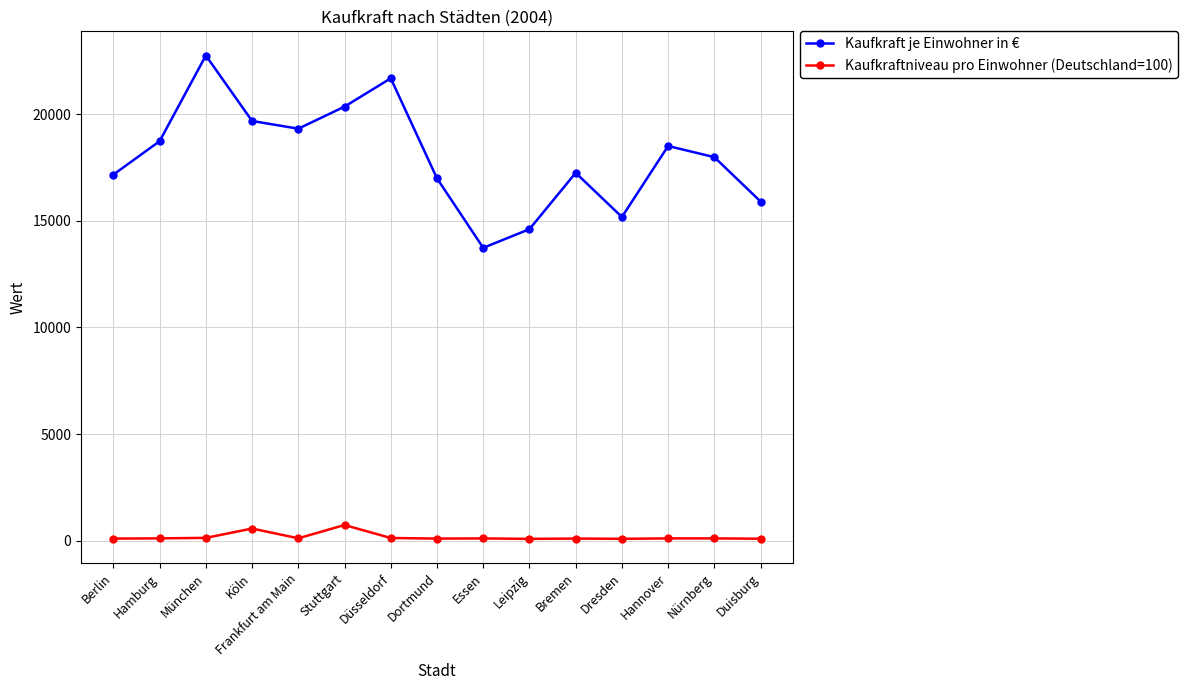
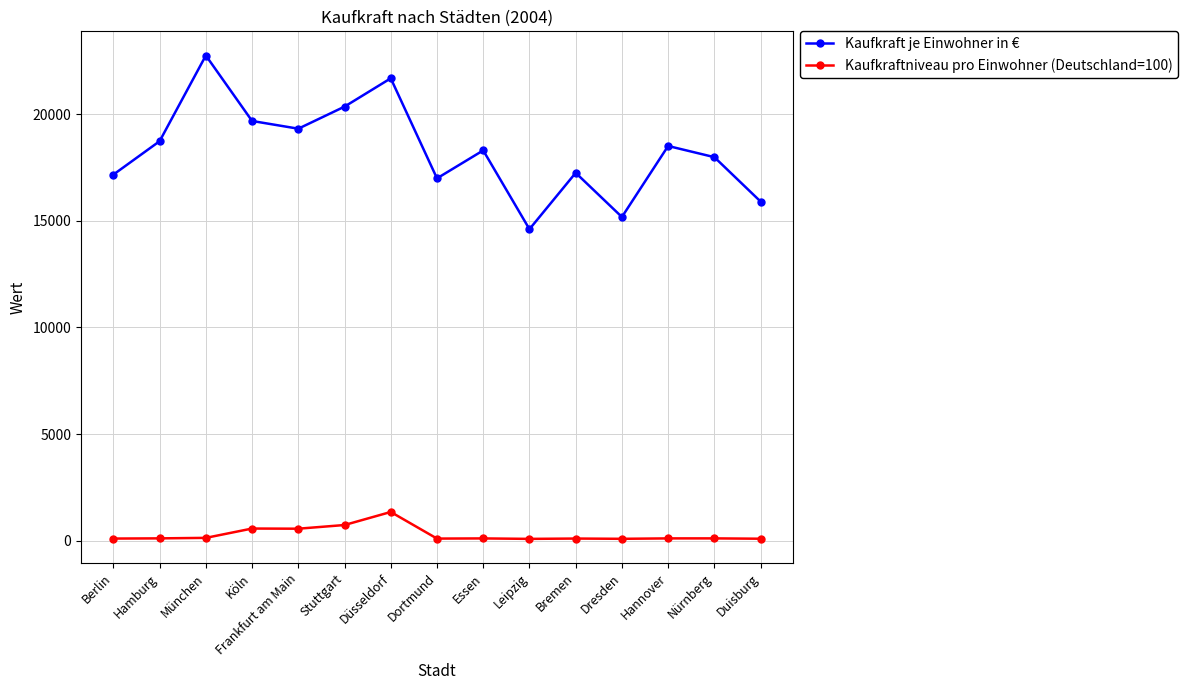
Kaufkraftniveau pro Einwohner (Deutschland=100), Frankfurt am Main: 100 -> 600
Kaufkraftniveau pro Einwohner (Deutschland=100), Düsseldorf: 100 -> 1300
Kaufkraft je Einwohner in €, Essen: 13700 -> 18300
